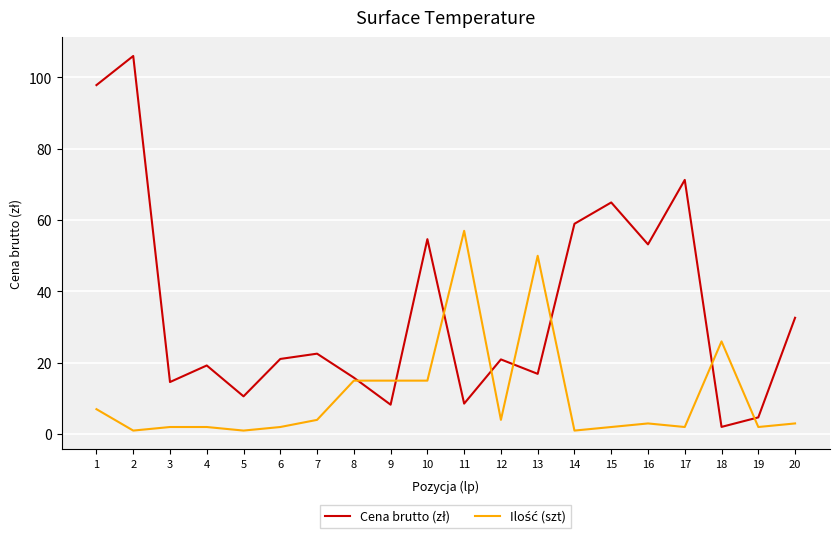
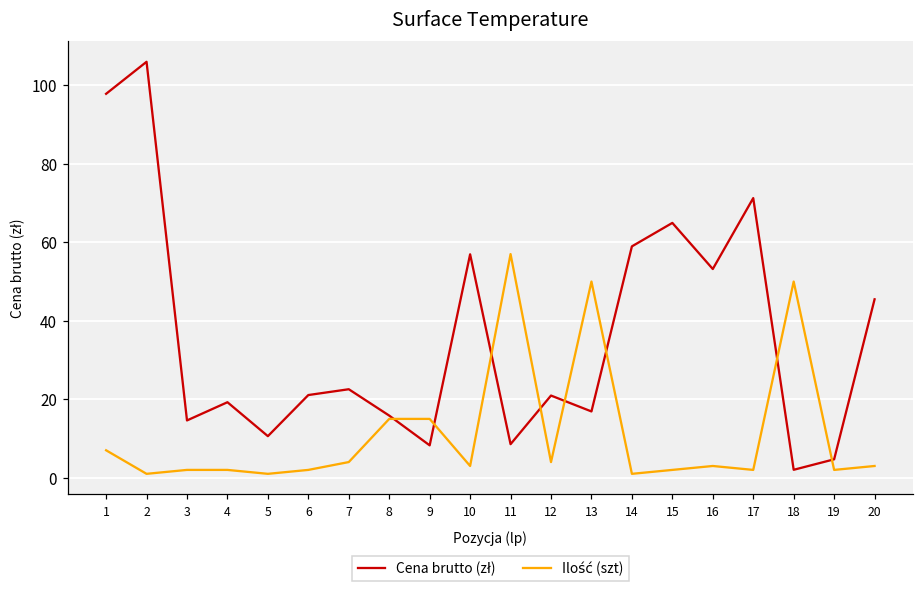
Cena brutto (zł), 10: 55 -> 57
Ilość (szt), 10: 15 -> 3
Ilość (szt), 18: 26 -> 50
Cena brutto (zł), 20: 33 -> 45
